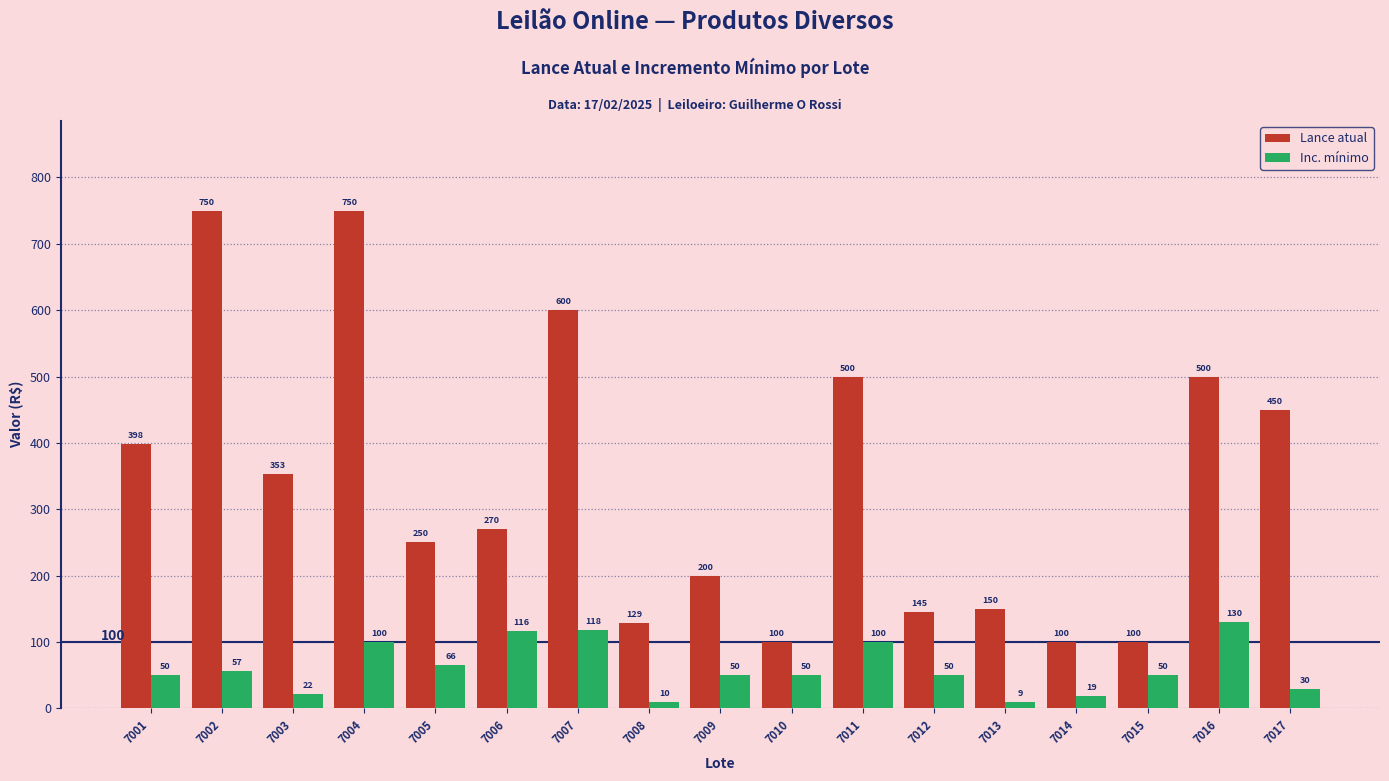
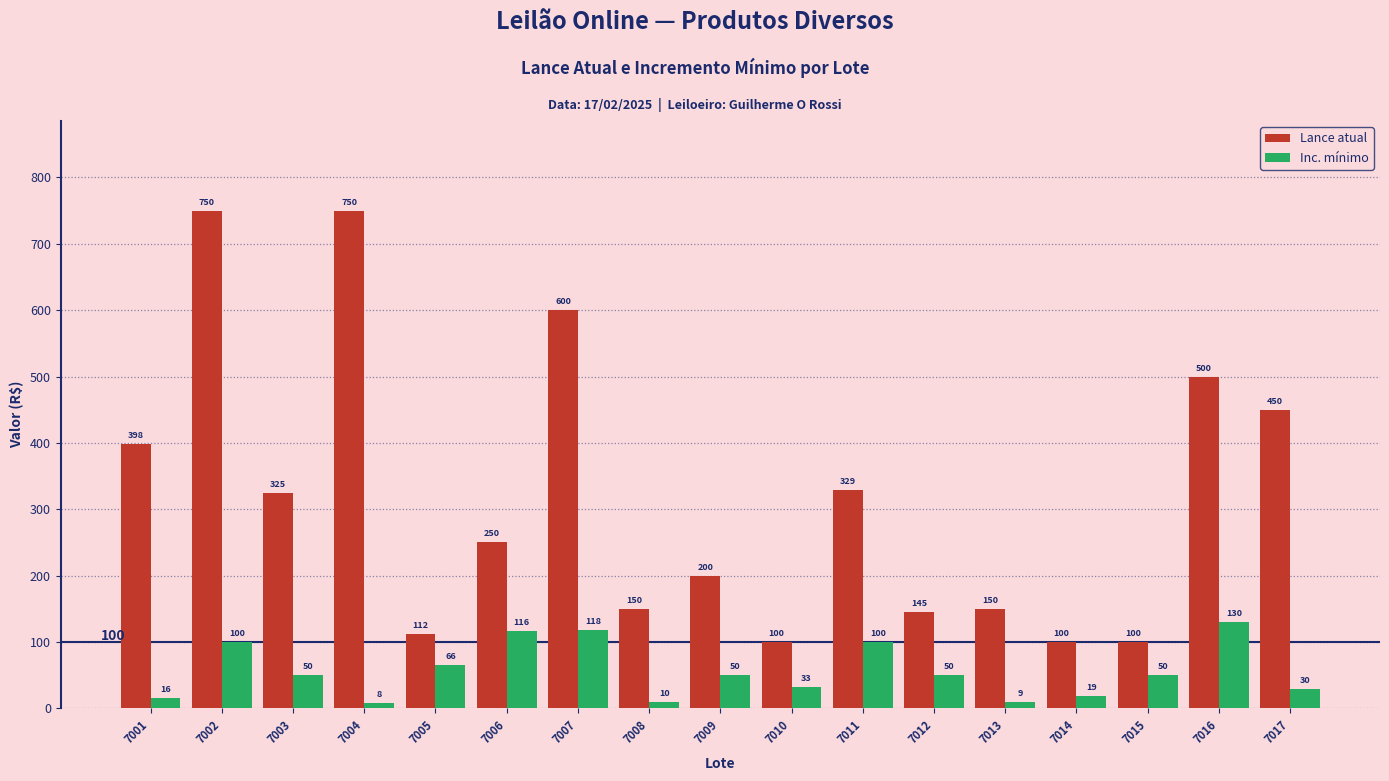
Inc. mínimo, 7001: 50 -> 16
Inc. mínimo, 7002: 57 -> 100
Lance atual, 7003: 353 -> 325
Inc. mínimo, 7003: 22 -> 50
Inc. mínimo, 7004: 100 -> 8
Lance atual, 7005: 250 -> 112
Lance atual, 7006: 270 -> 250
Lance atual, 7008: 129 -> 150
Inc. mínimo, 7010: 50 -> 33
Lance atual, 7011: 500 -> 329
